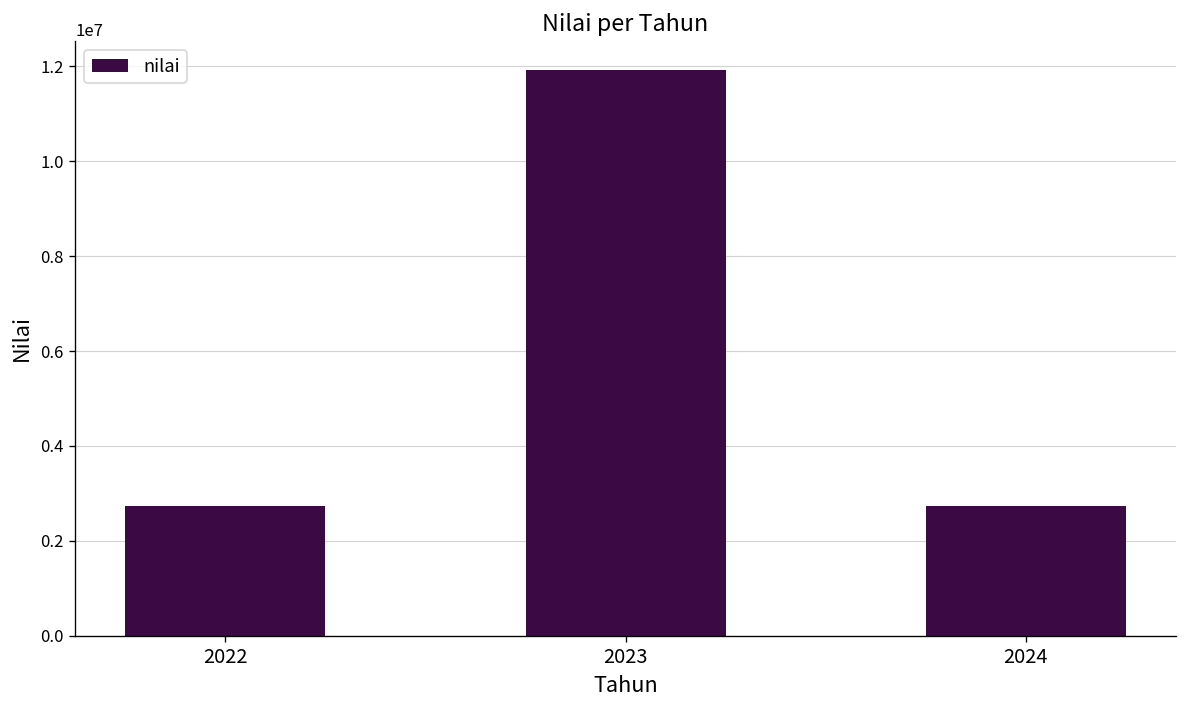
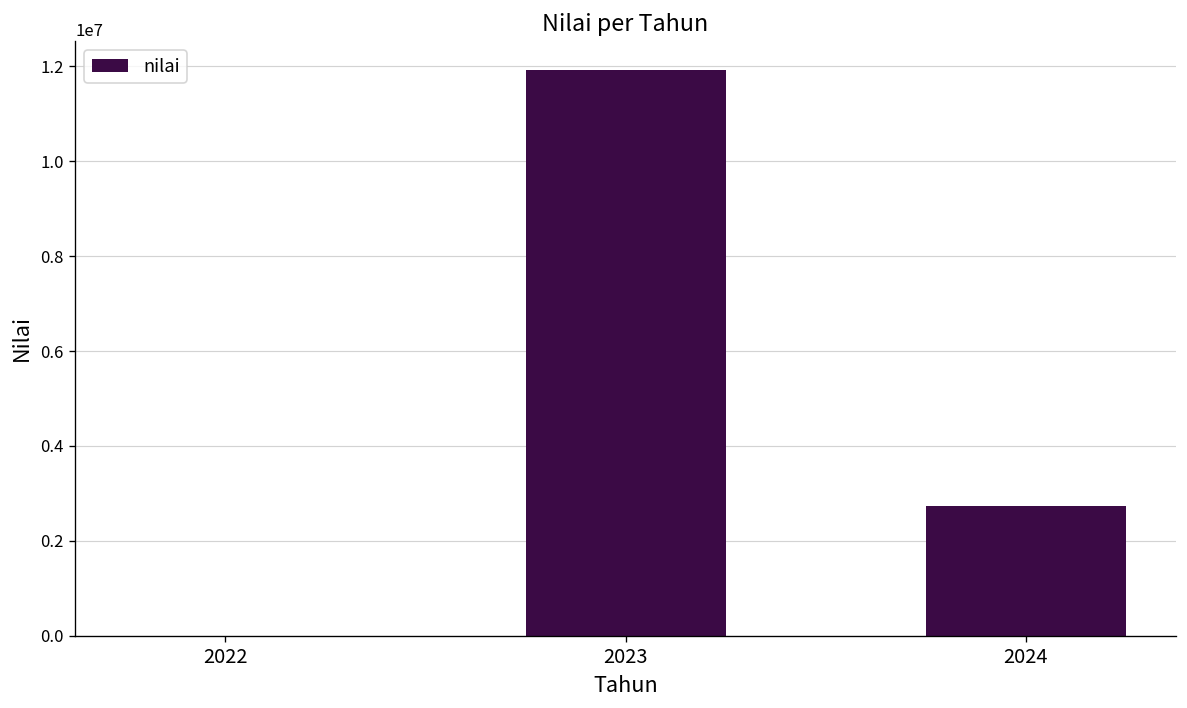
2022: 2700000 -> 0
